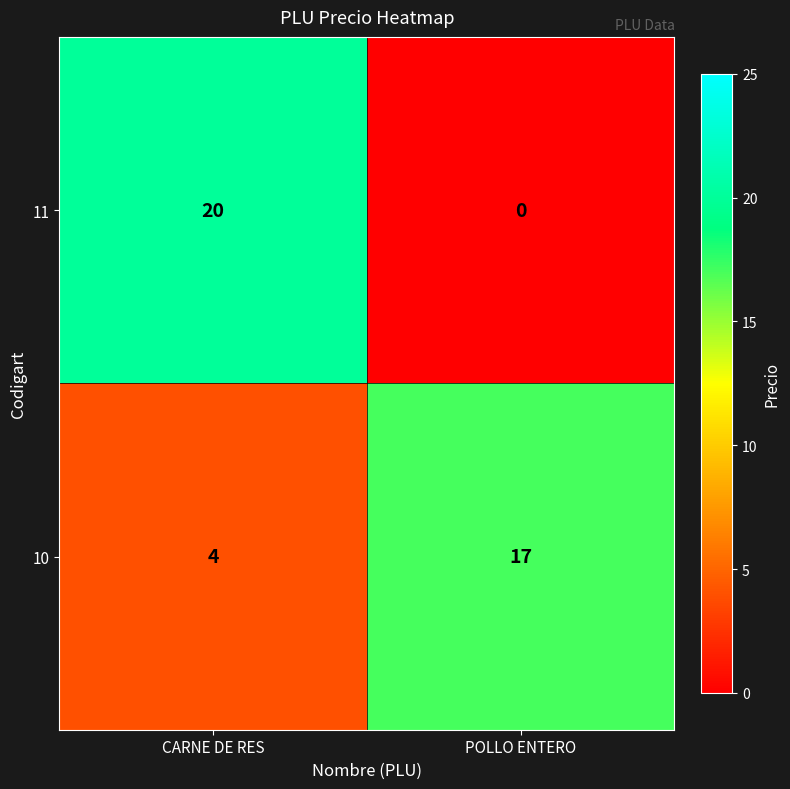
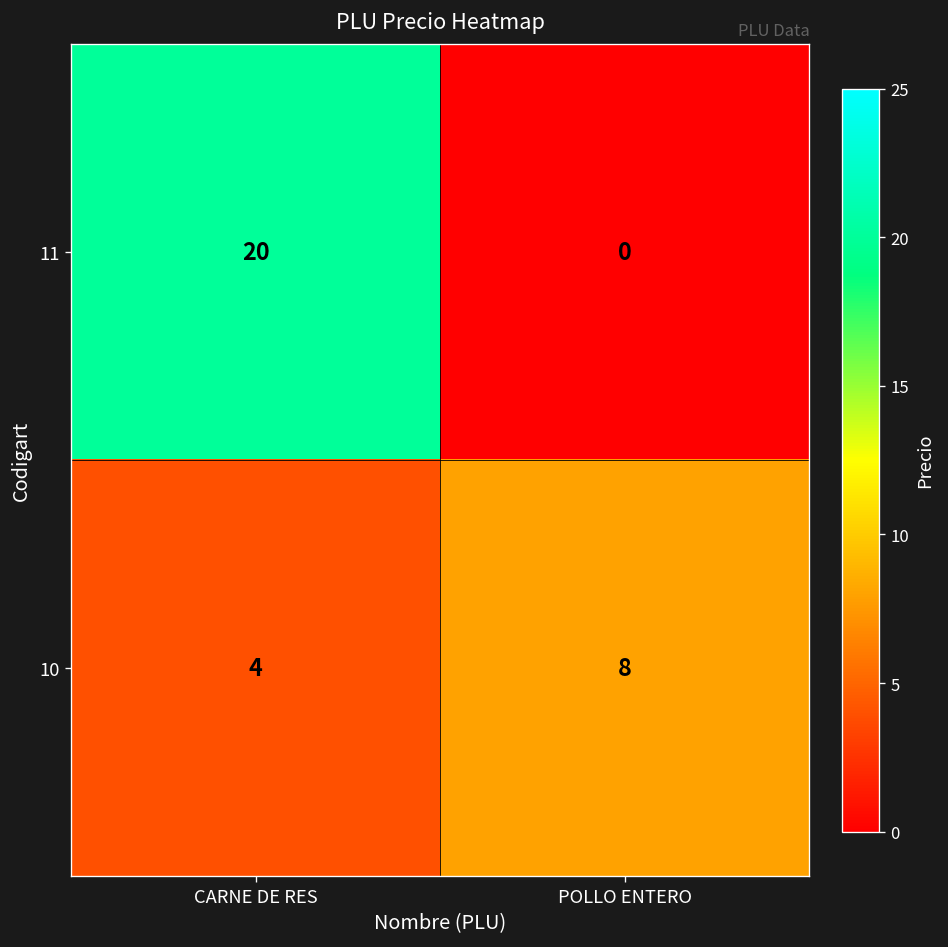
10, POLLO ENTERO: 17 -> 8
